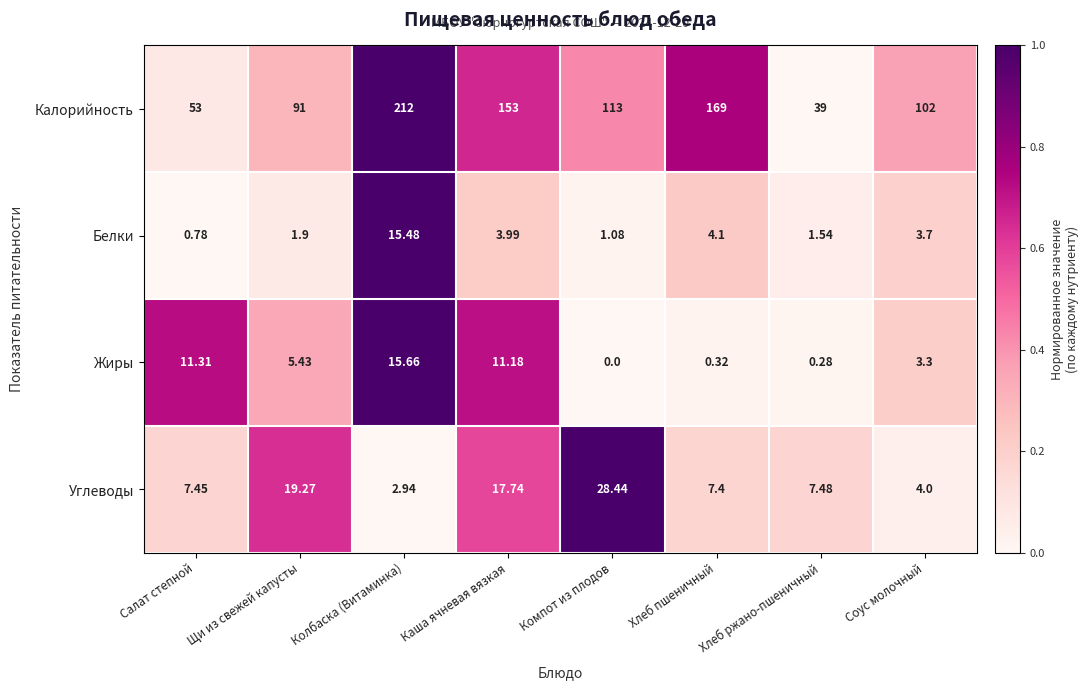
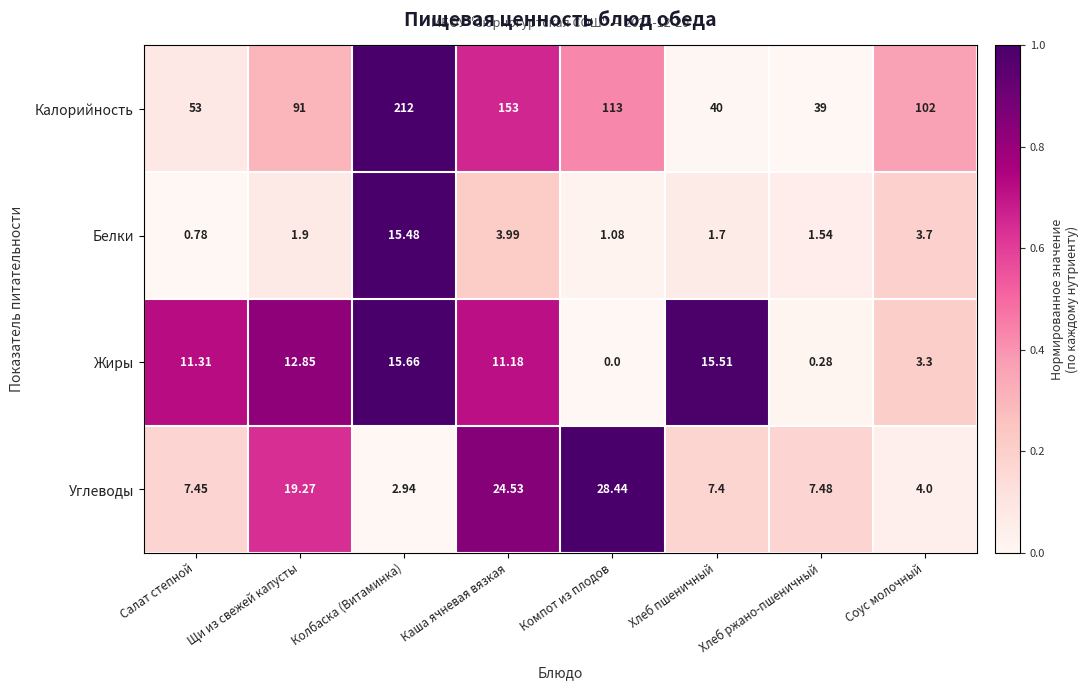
Калорийность, Хлеб пшеничный: 169 -> 40
Белки, Хлеб пшеничный: 4.1 -> 1.7
Жиры, Щи из свежей капусты: 5.43 -> 12.85
Жиры, Хлеб пшеничный: 0.32 -> 15.51
Углеводы, Каша ячневая вязкая: 17.74 -> 24.53
